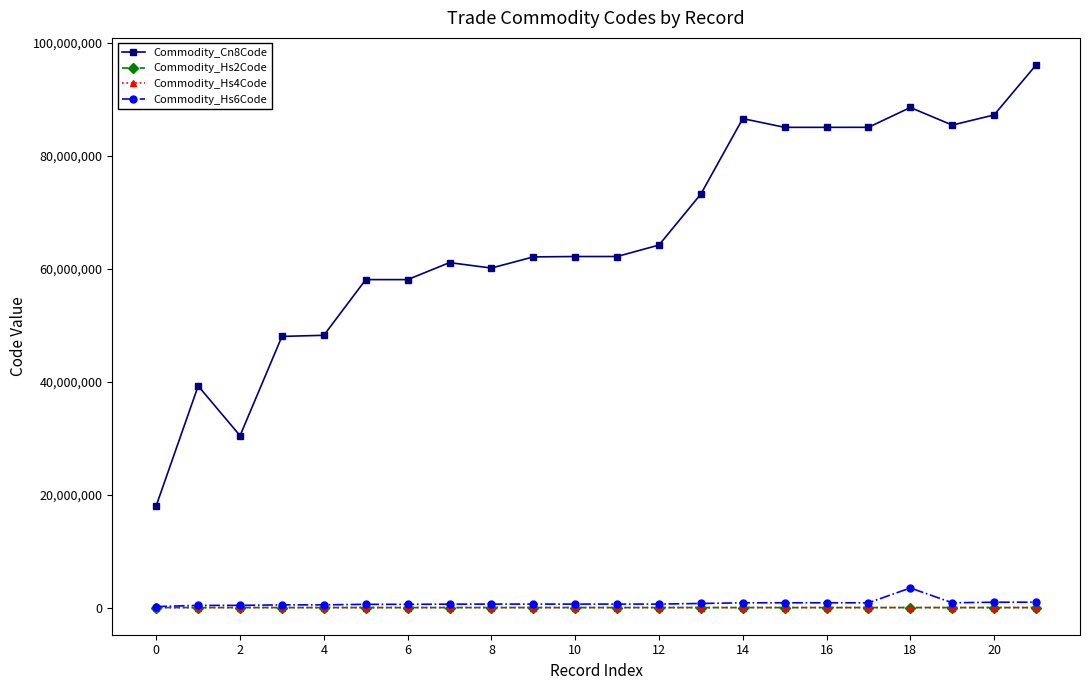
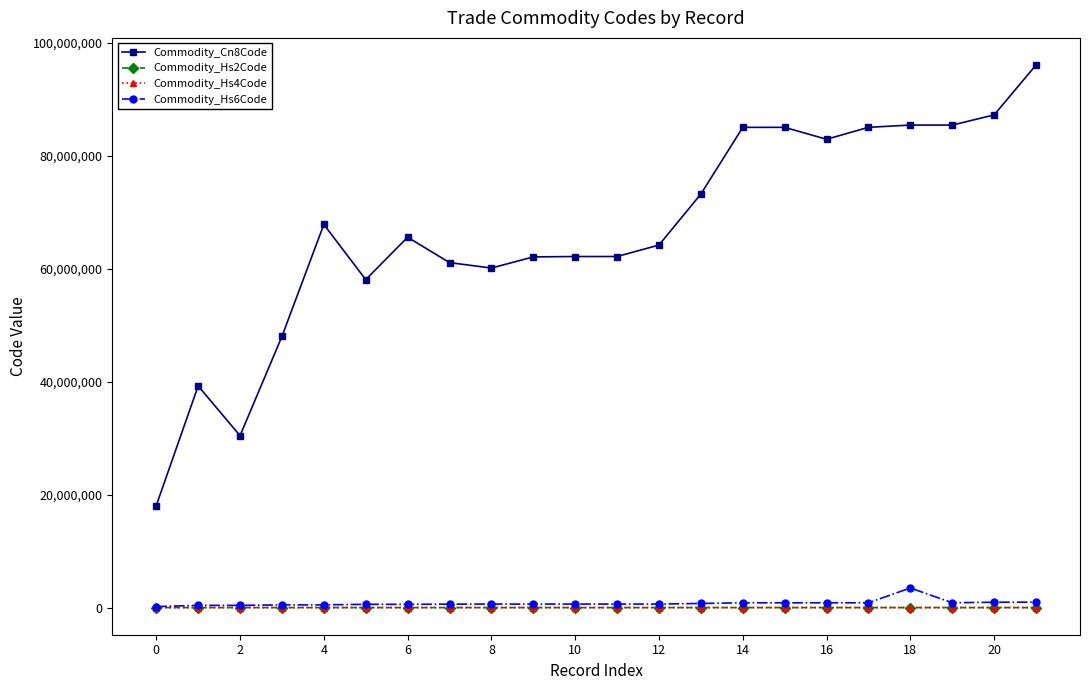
Commodity_Cn8Code, 4: 48,000,000 -> 68,000,000
Commodity_Cn8Code, 6: 58,000,000 -> 66,000,000
Commodity_Cn8Code, 14: 87,000,000 -> 85,000,000
Commodity_Cn8Code, 16: 85,000,000 -> 83,000,000
Commodity_Cn8Code, 18: 89,000,000 -> 85,000,000
